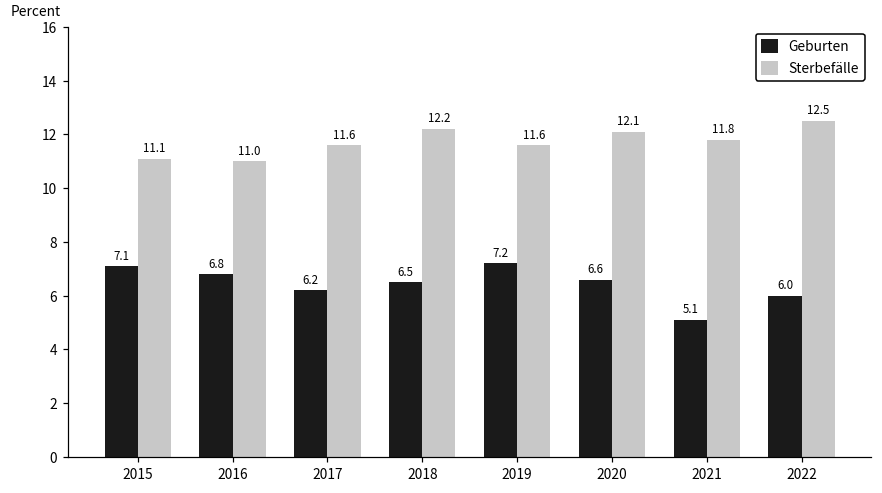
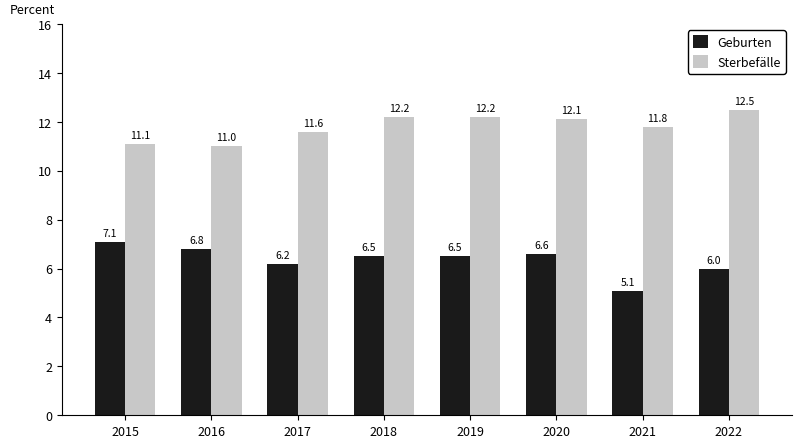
Geburten, 2019: 7.2 -> 6.5
Sterbefälle, 2019: 11.6 -> 12.2
